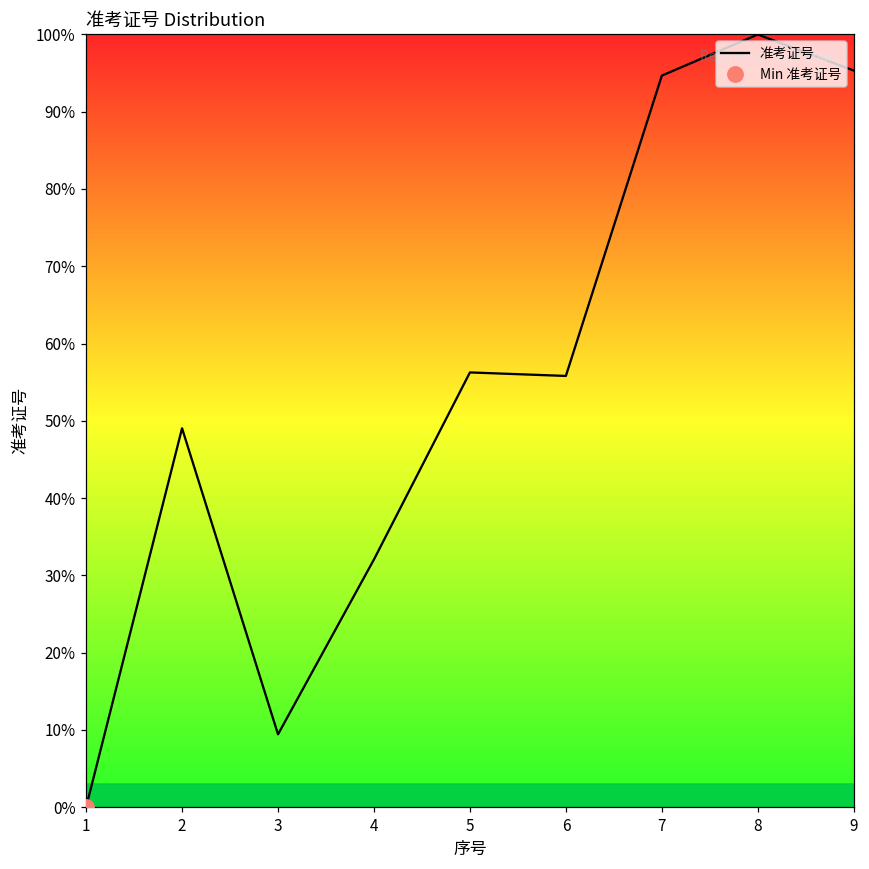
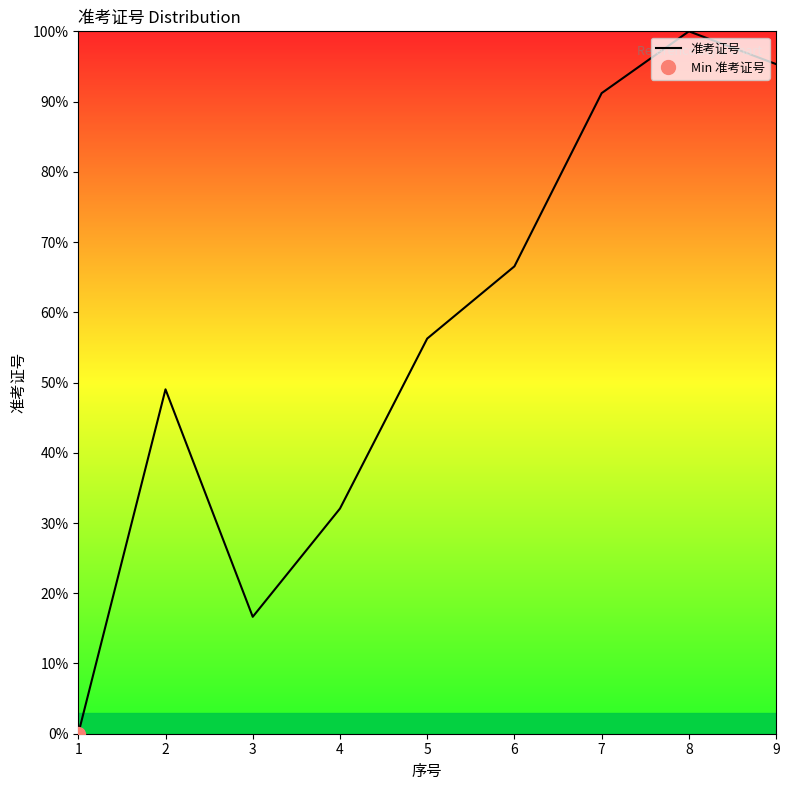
准考证号, 3: 9% -> 17%
准考证号, 6: 56% -> 67%
准考证号, 7: 95% -> 91%
